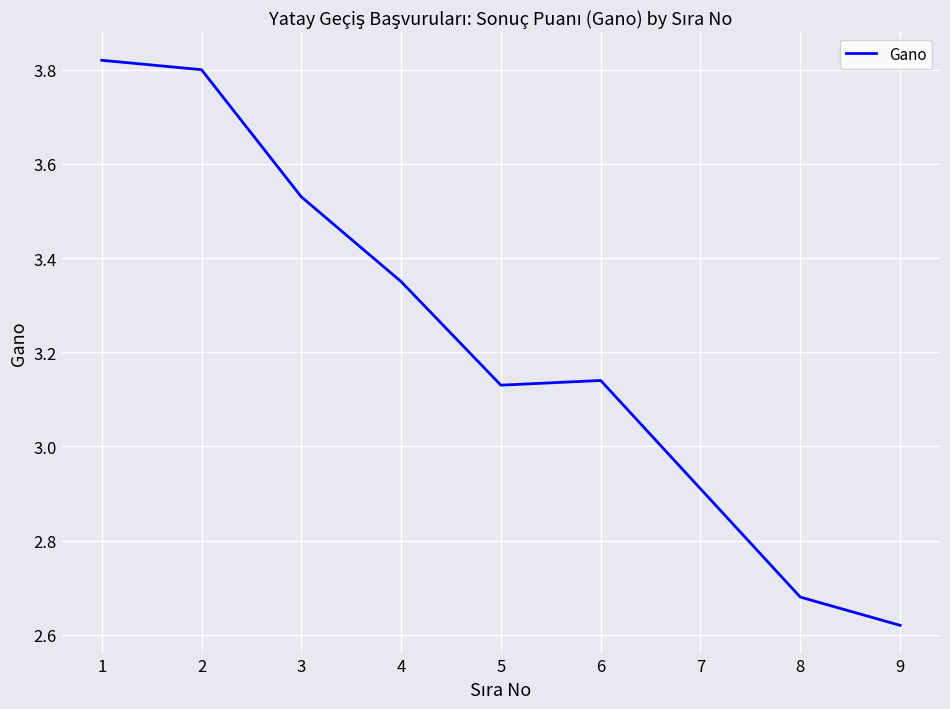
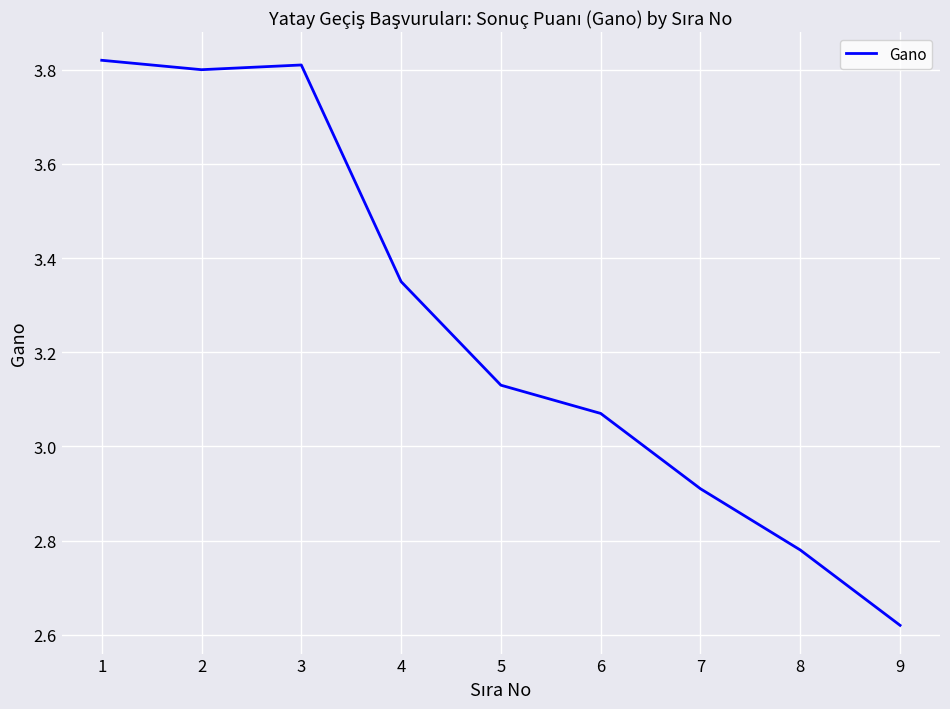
3: 3.53 -> 3.81
6: 3.14 -> 3.07
8: 2.68 -> 2.78
